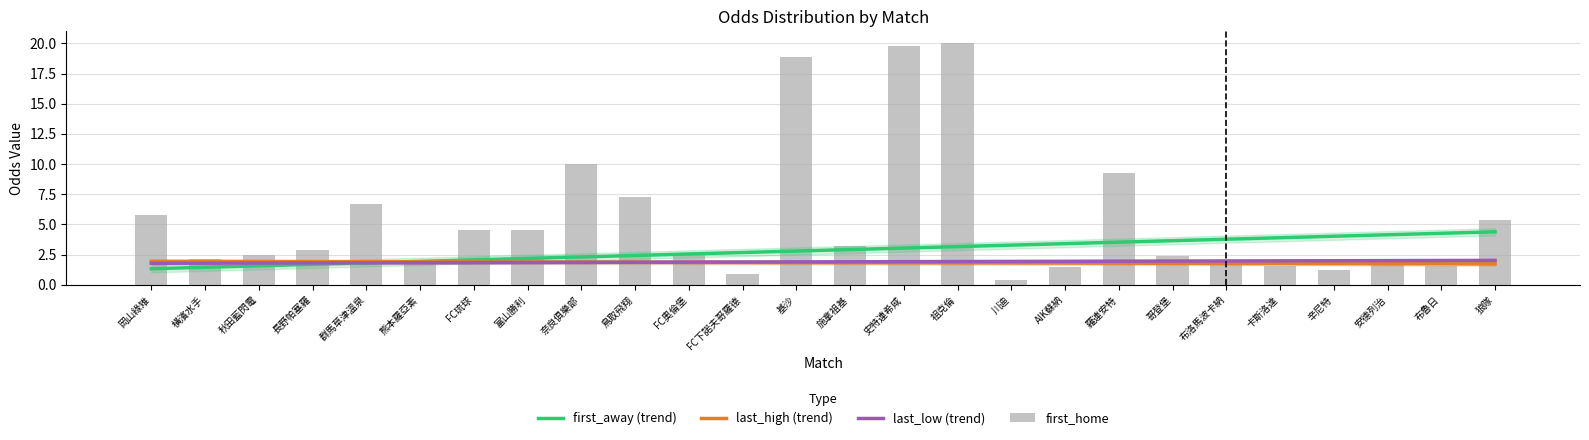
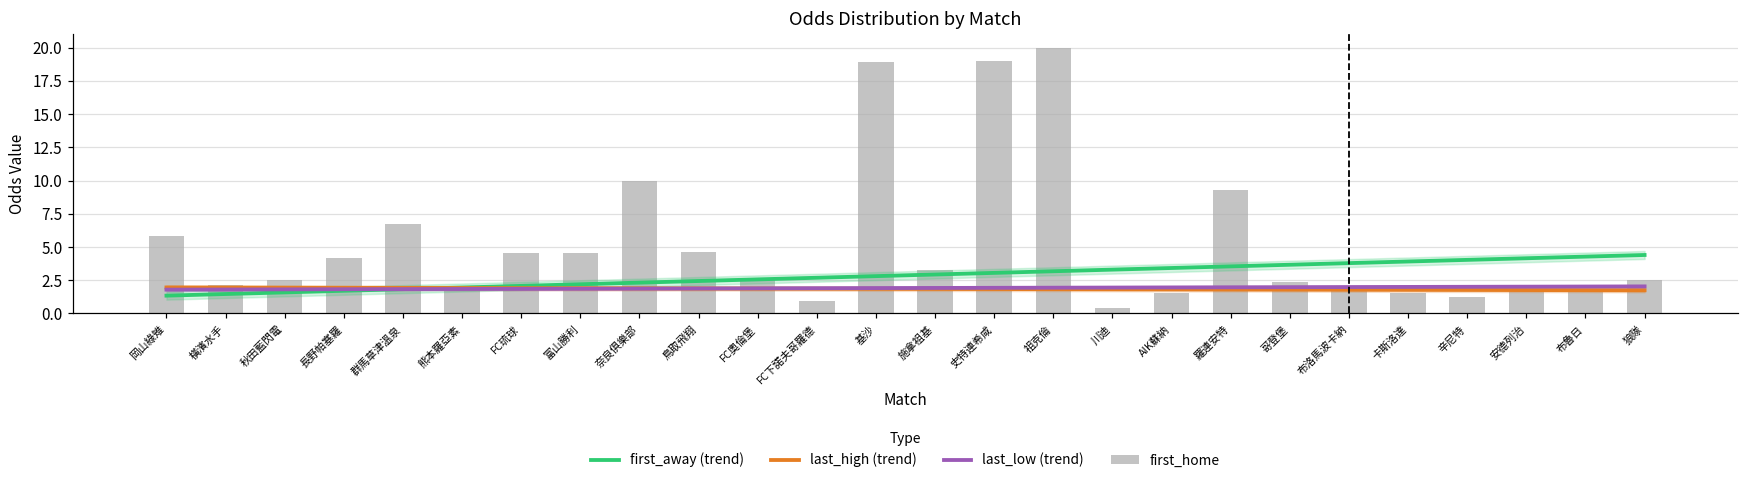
first_home, 長野帕塞羅: 2.9 -> 4.2
first_home, 鳥取飛翔: 7.3 -> 4.6
first_home, 史特連希咸: 19.8 -> 19.0
first_home, 狼隊: 5.4 -> 2.5
